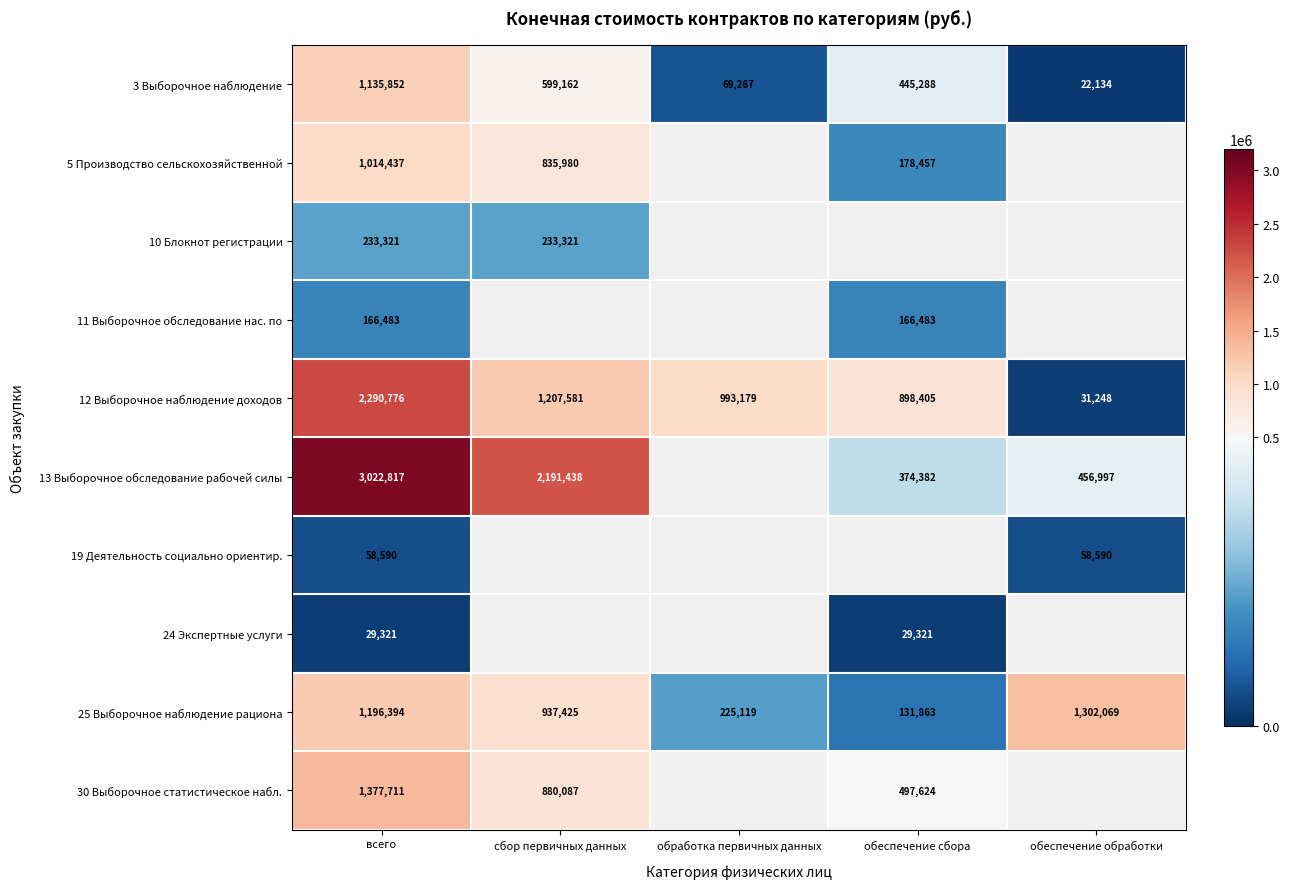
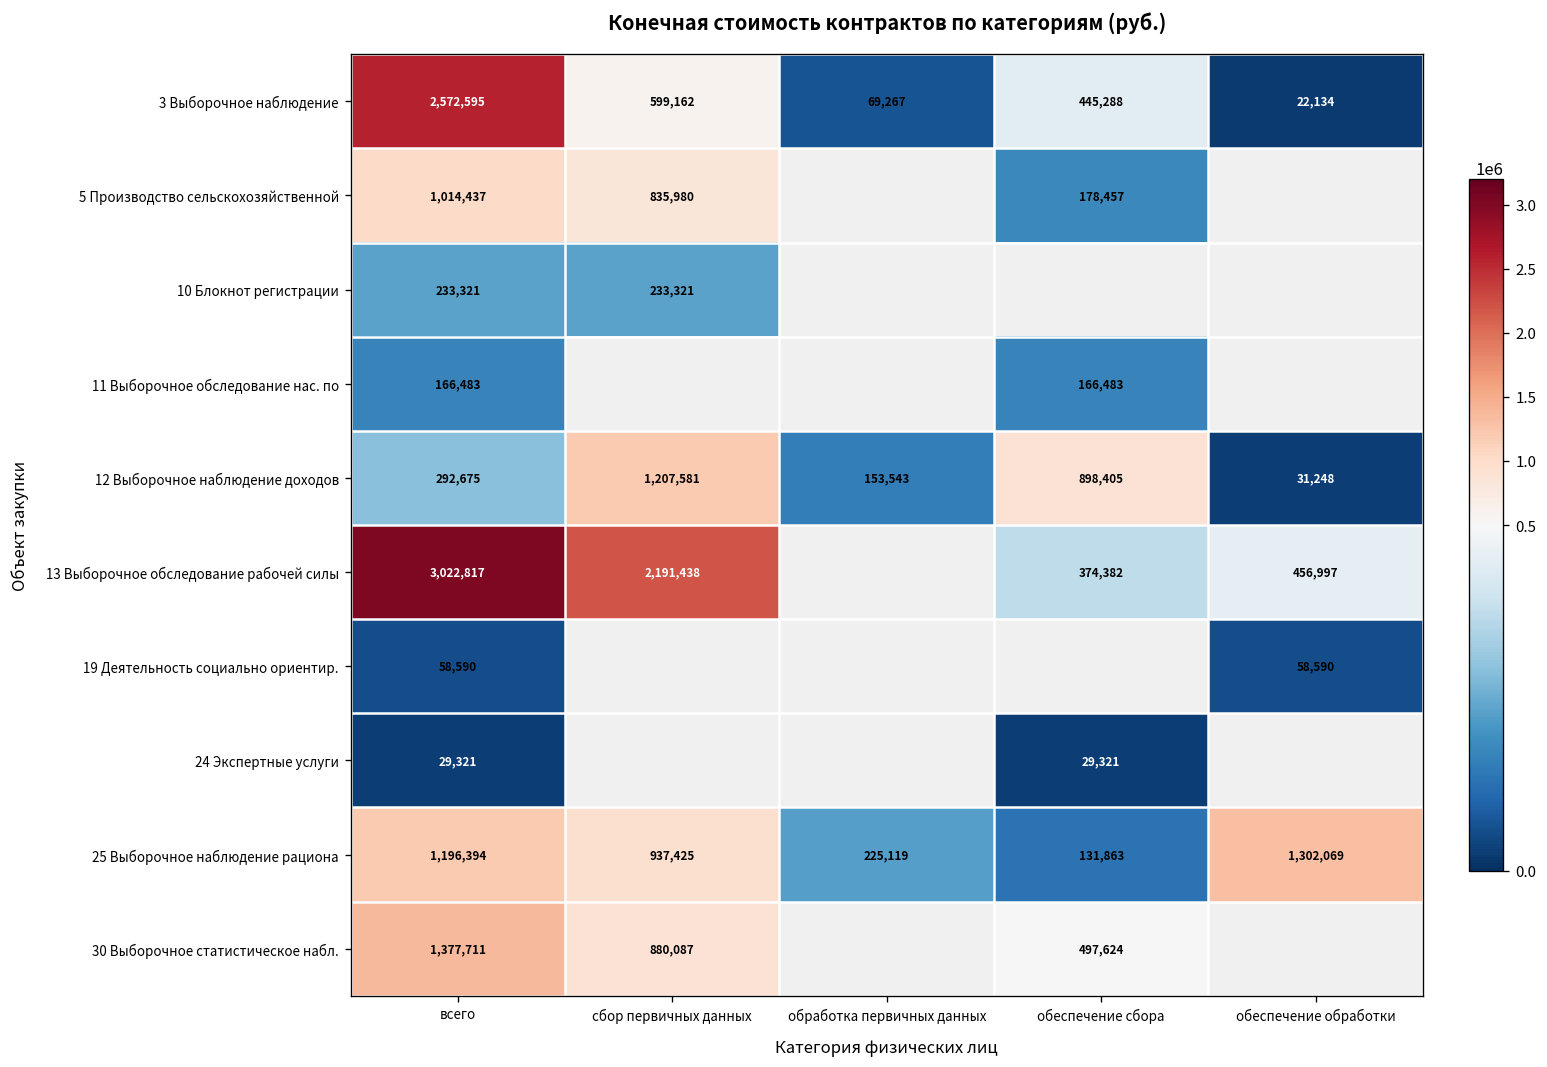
3 Выборочное наблюдение, всего: 1,135,852 -> 2,572,595
12 Выборочное наблюдение доходов, всего: 2,290,776 -> 292,675
12 Выборочное наблюдение доходов, обработка первичных данных: 993,179 -> 153,543
